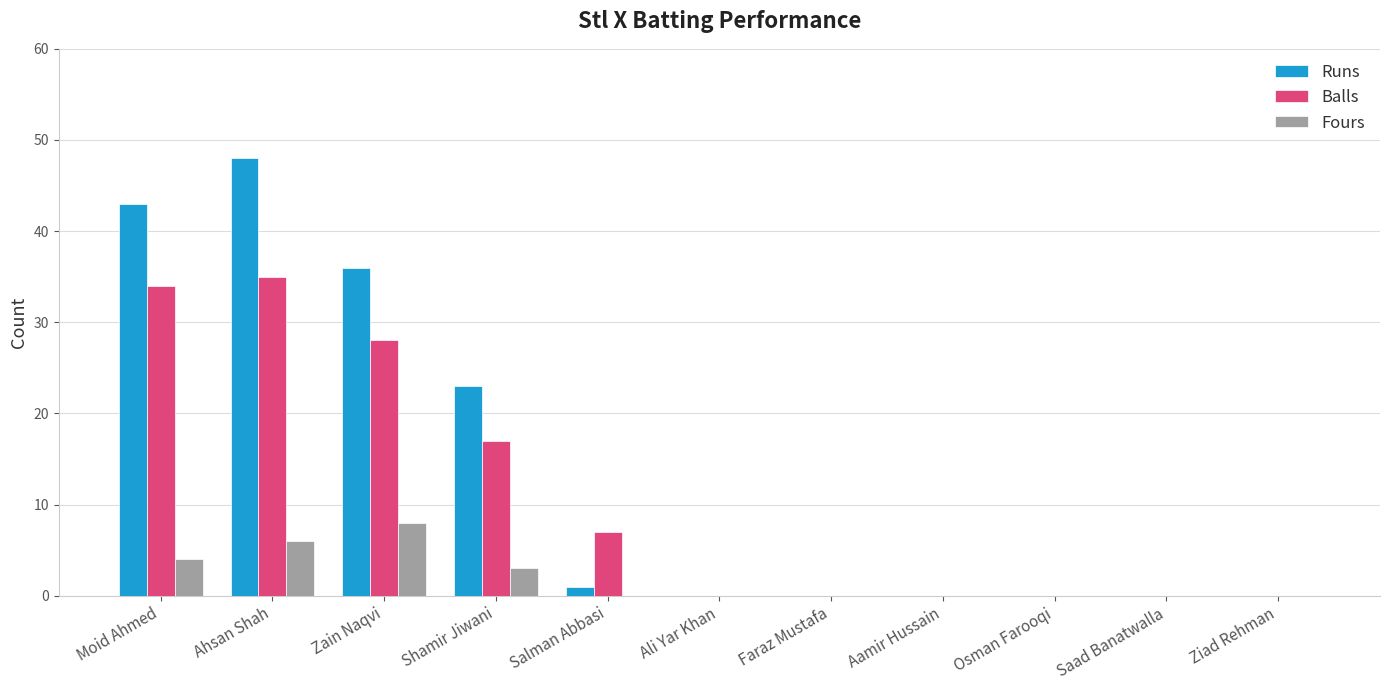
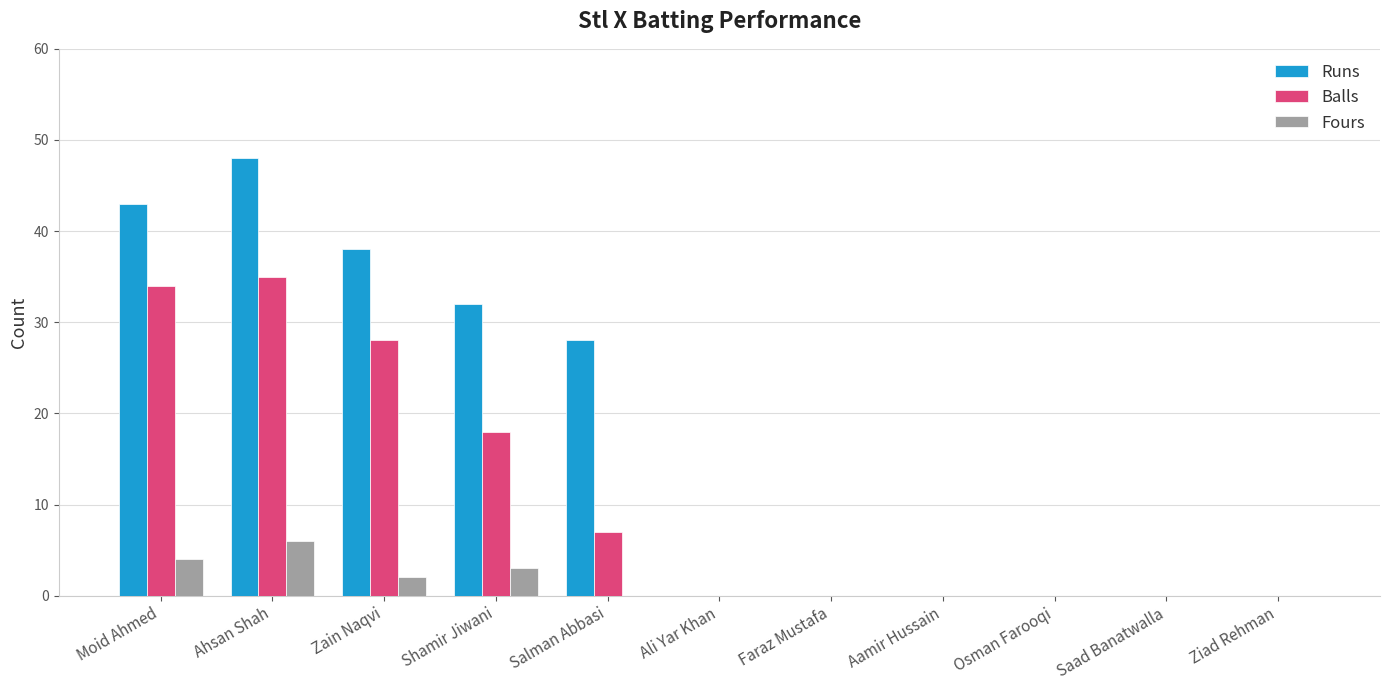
Runs, Zain Naqvi: 36 -> 38
Fours, Zain Naqvi: 8 -> 2
Runs, Shamir Jiwani: 23 -> 32
Balls, Shamir Jiwani: 17 -> 18
Runs, Salman Abbasi: 1 -> 28
